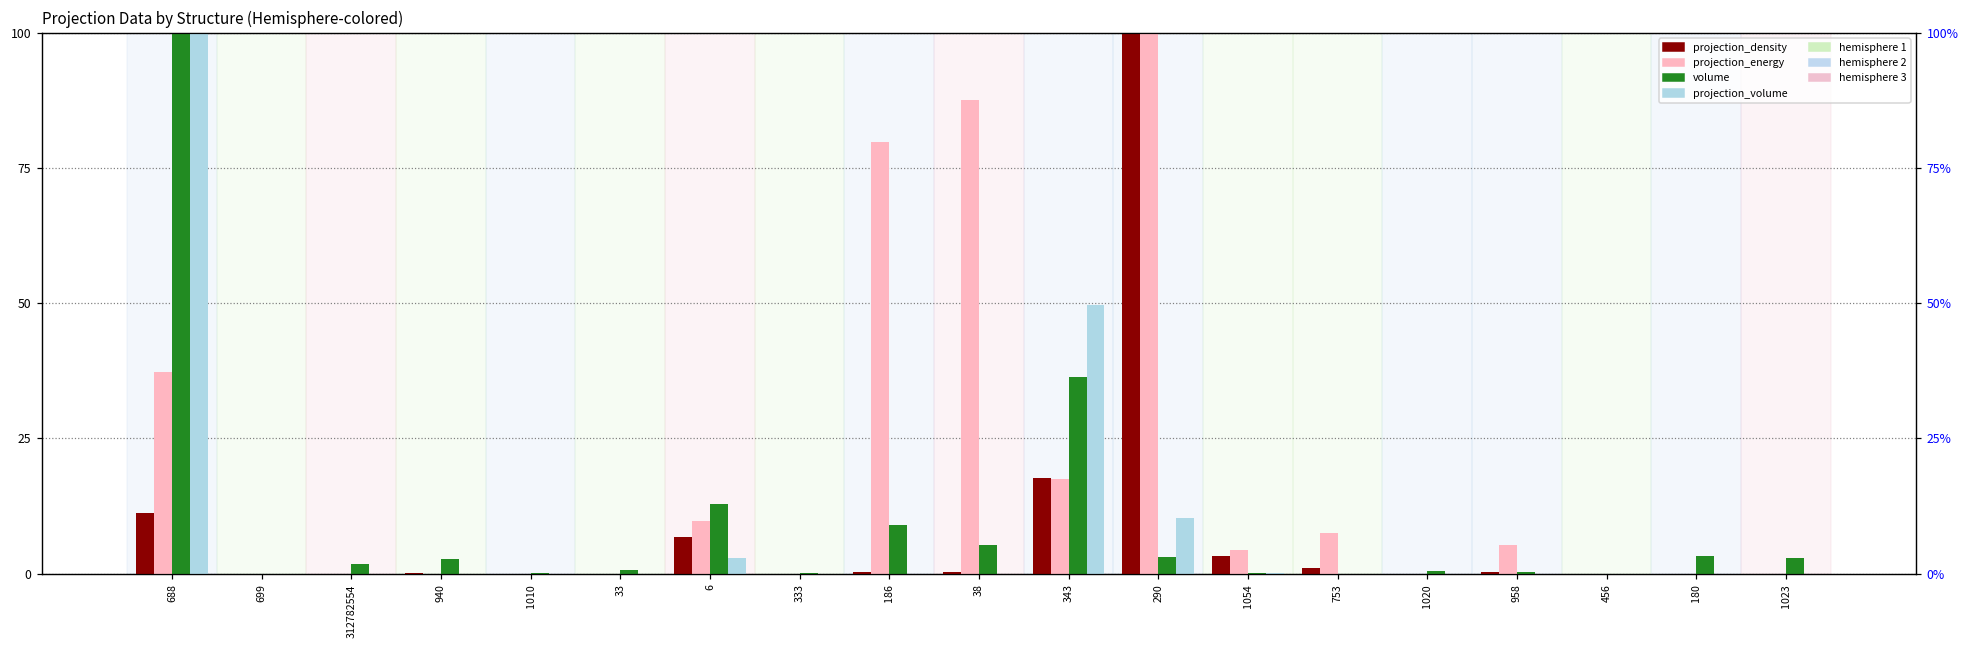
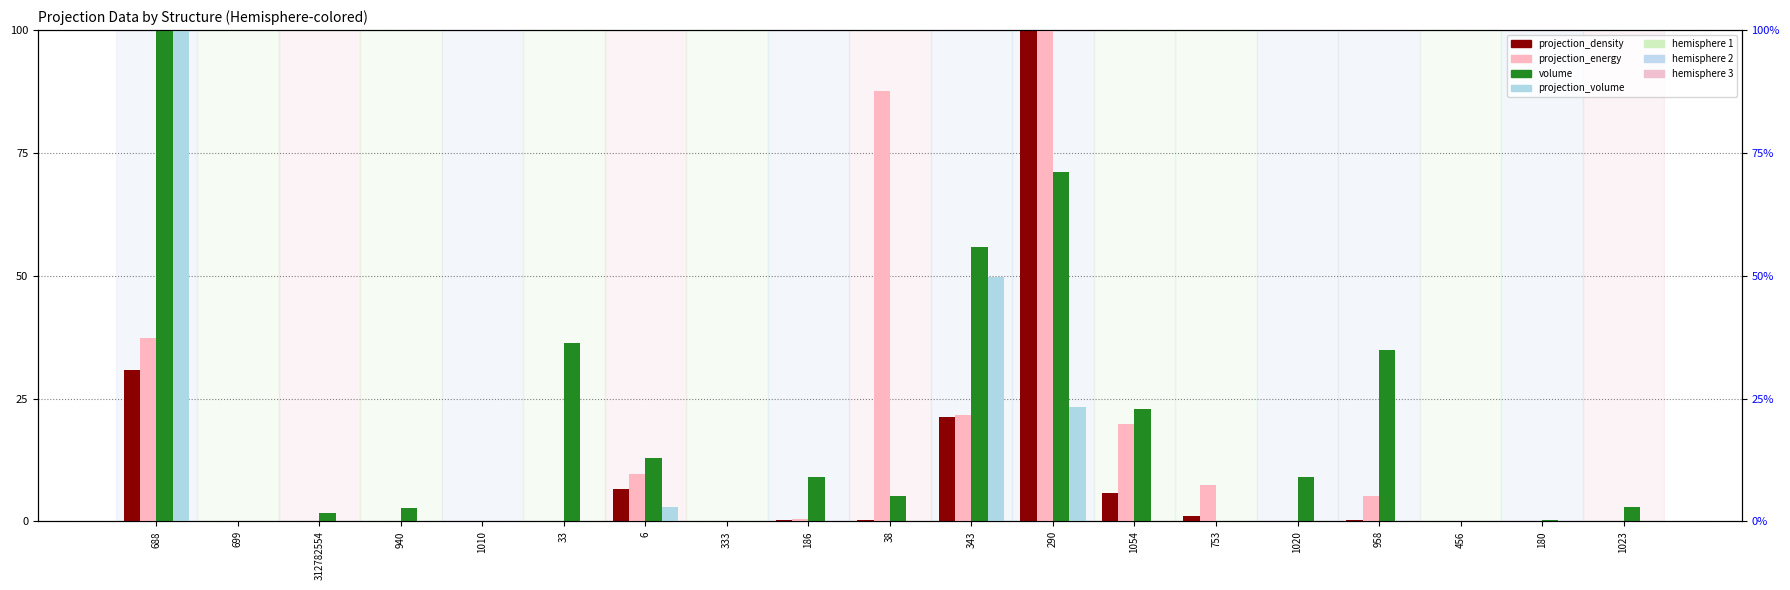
projection_density, 688: 11 -> 31
volume, 33: 1 -> 36
projection_energy, 186: 80 -> 1
projection_density, 343: 18 -> 21
projection_energy, 343: 17 -> 22
volume, 343: 36 -> 56
volume, 290: 3 -> 71
projection_volume, 290: 10 -> 23
projection_density, 1054: 3 -> 6
projection_energy, 1054: 4 -> 20
volume, 1054: 0 -> 23
volume, 1020: 1 -> 9
volume, 958: 0 -> 35
volume, 180: 3 -> 0
